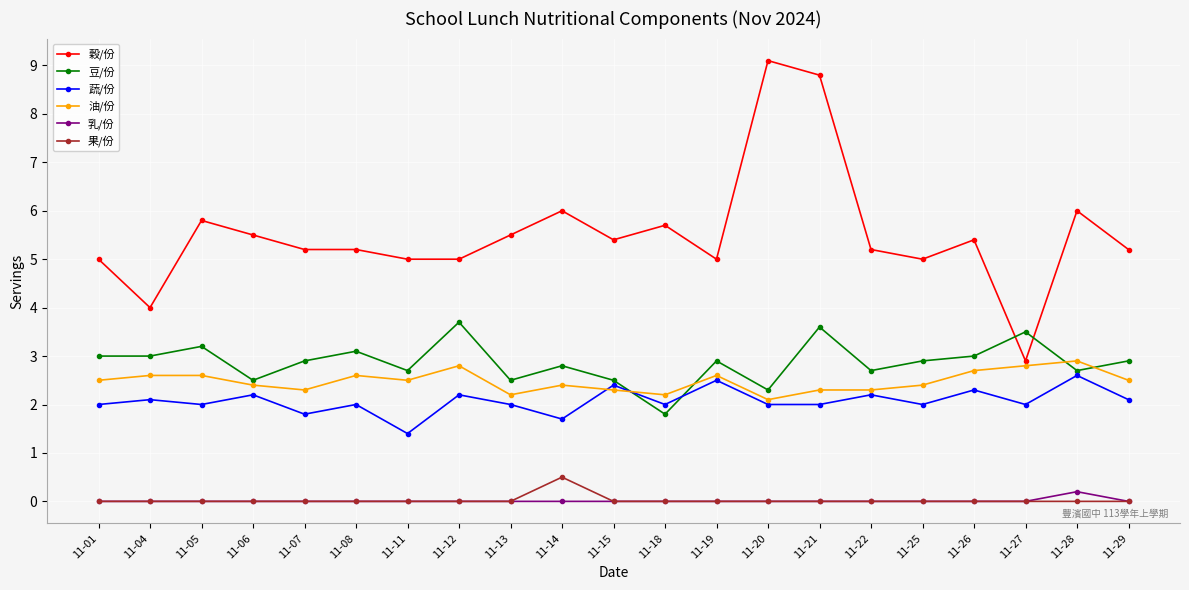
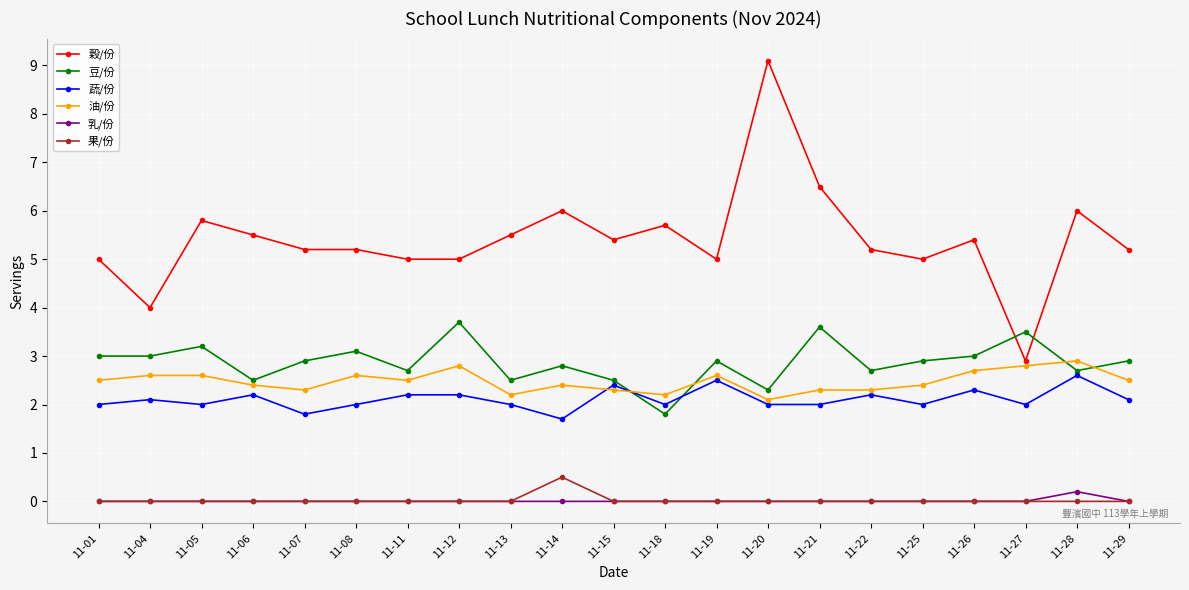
蔬/份, 11-11: 1.4 -> 2.2
穀/份, 11-21: 8.8 -> 6.5
